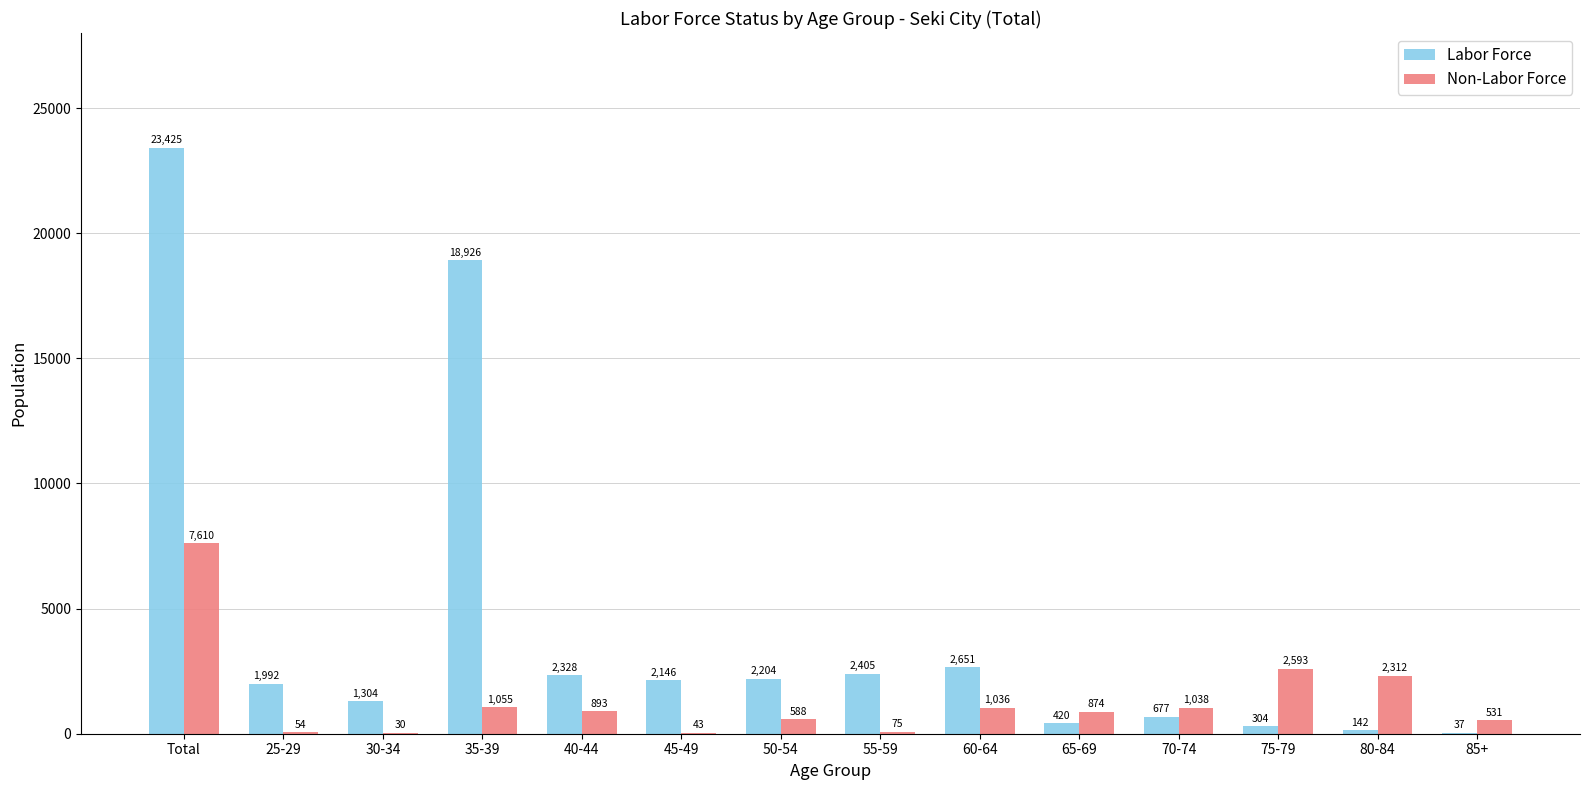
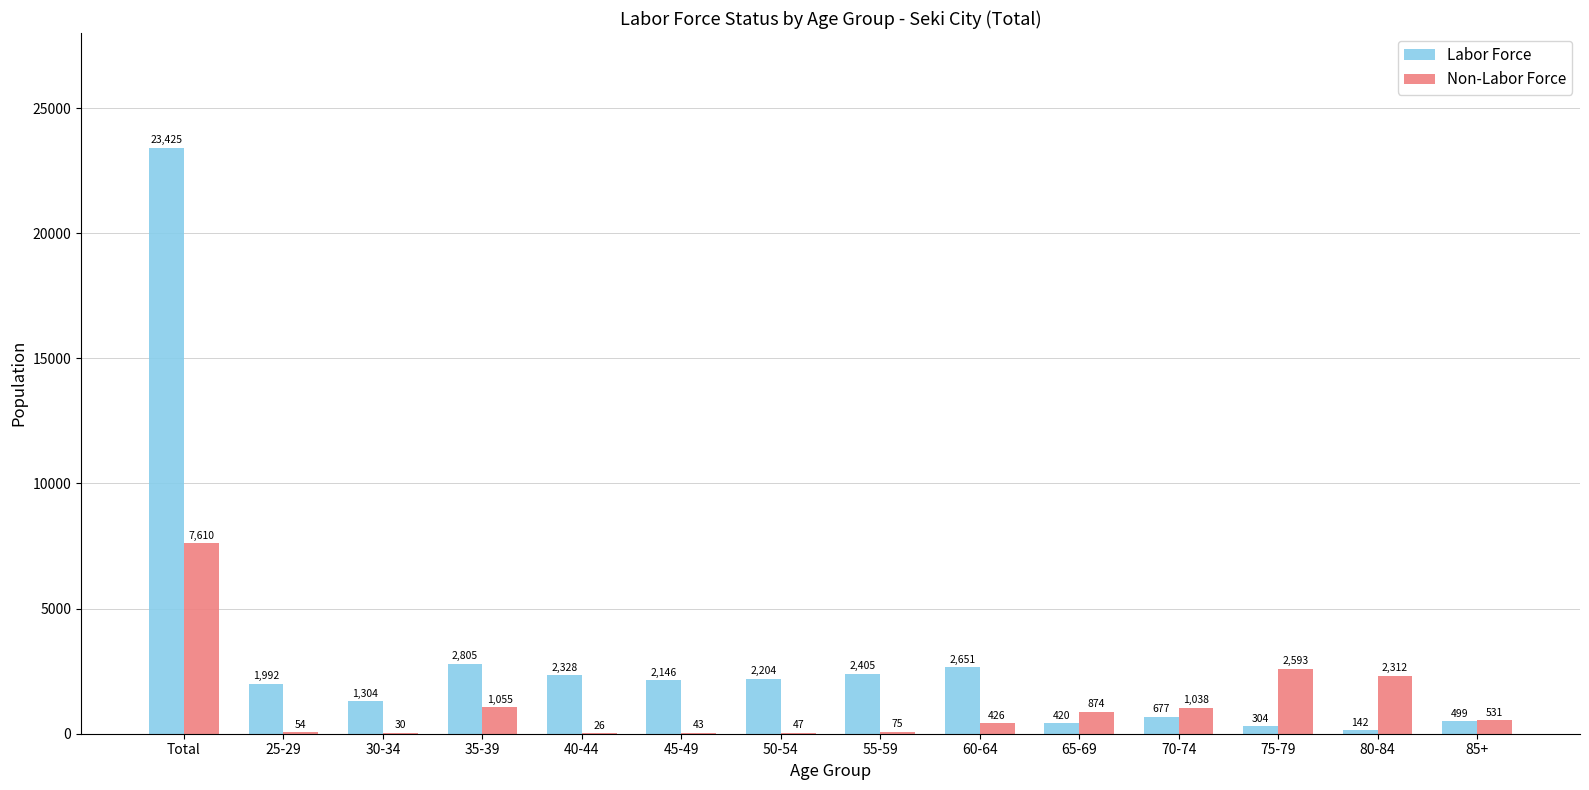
Labor Force, 35-39: 18,926 -> 2,805
Non-Labor Force, 40-44: 893 -> 26
Non-Labor Force, 50-54: 588 -> 47
Non-Labor Force, 60-64: 1,036 -> 426
Labor Force, 85+: 37 -> 499
